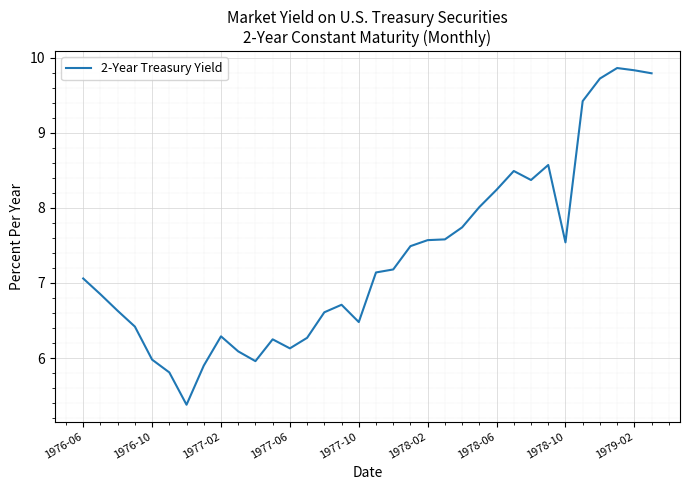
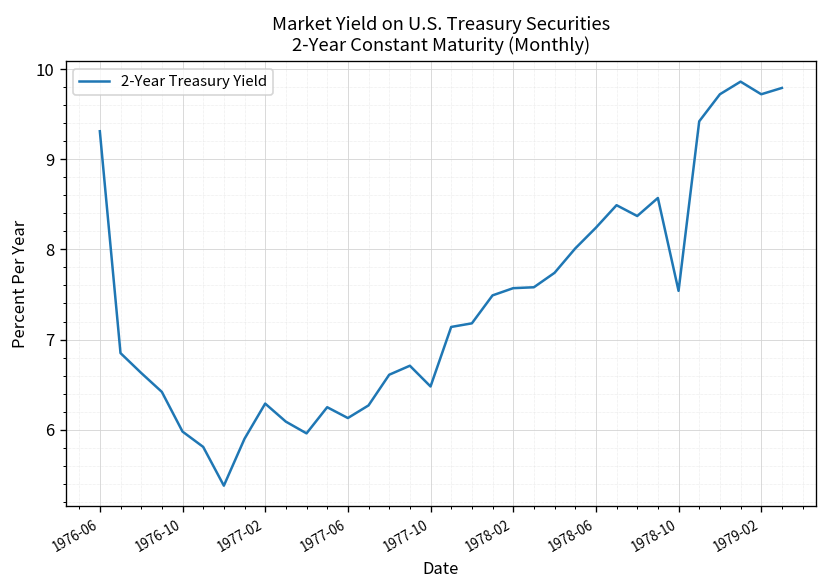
1976-06: 7.1 -> 9.3
1979-02: 9.8 -> 9.7
